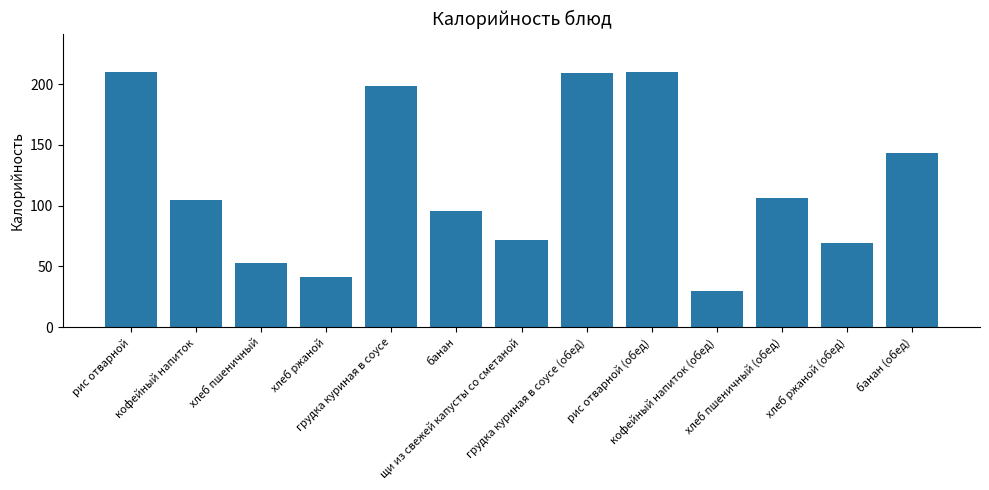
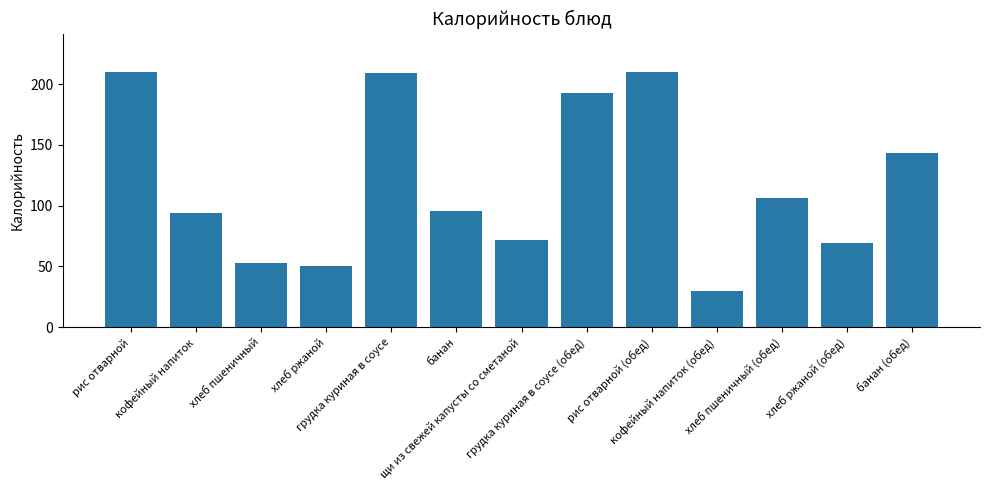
кофейный напиток: 105 -> 94
хлеб ржаной: 41 -> 50
грудка куриная в соусе: 198 -> 209
грудка куриная в соусе (обед): 209 -> 193
